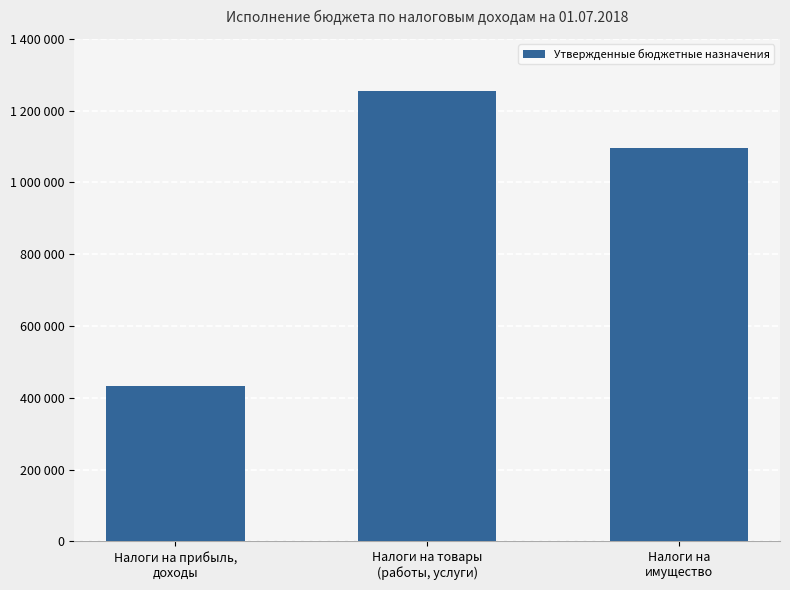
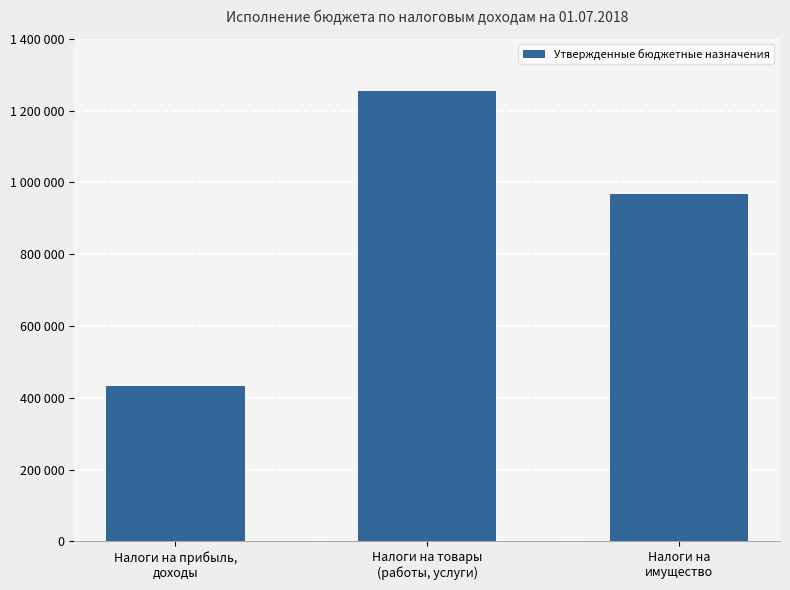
Налоги на имущество: 1100000 -> 970000
